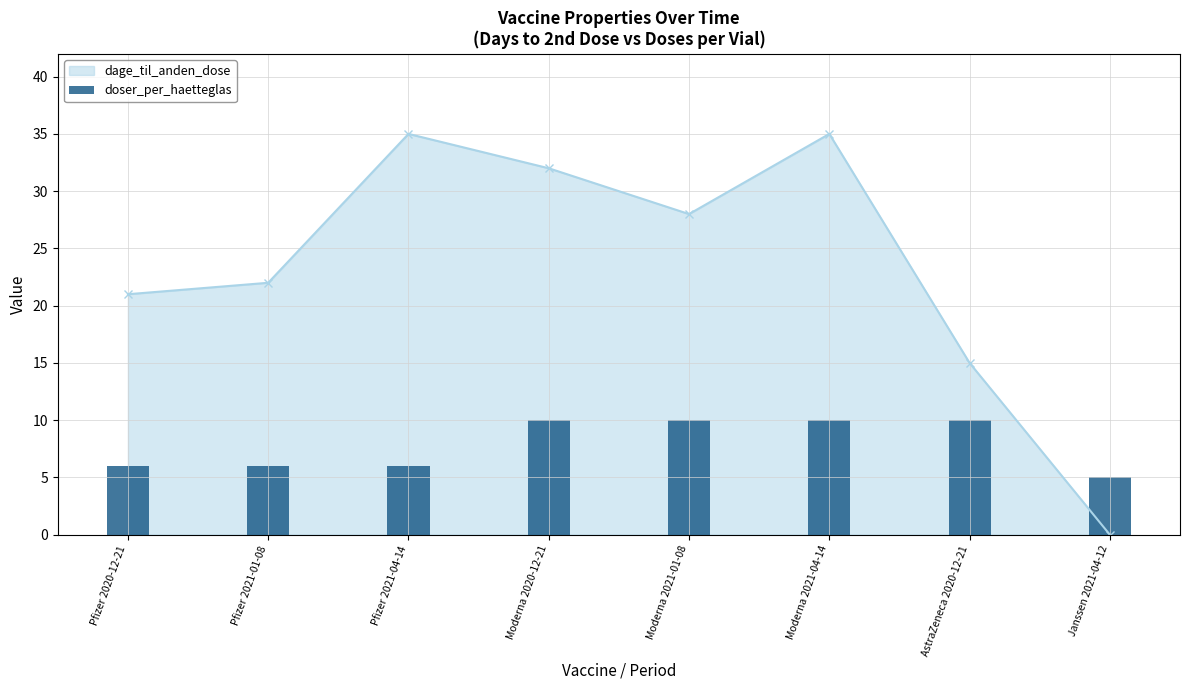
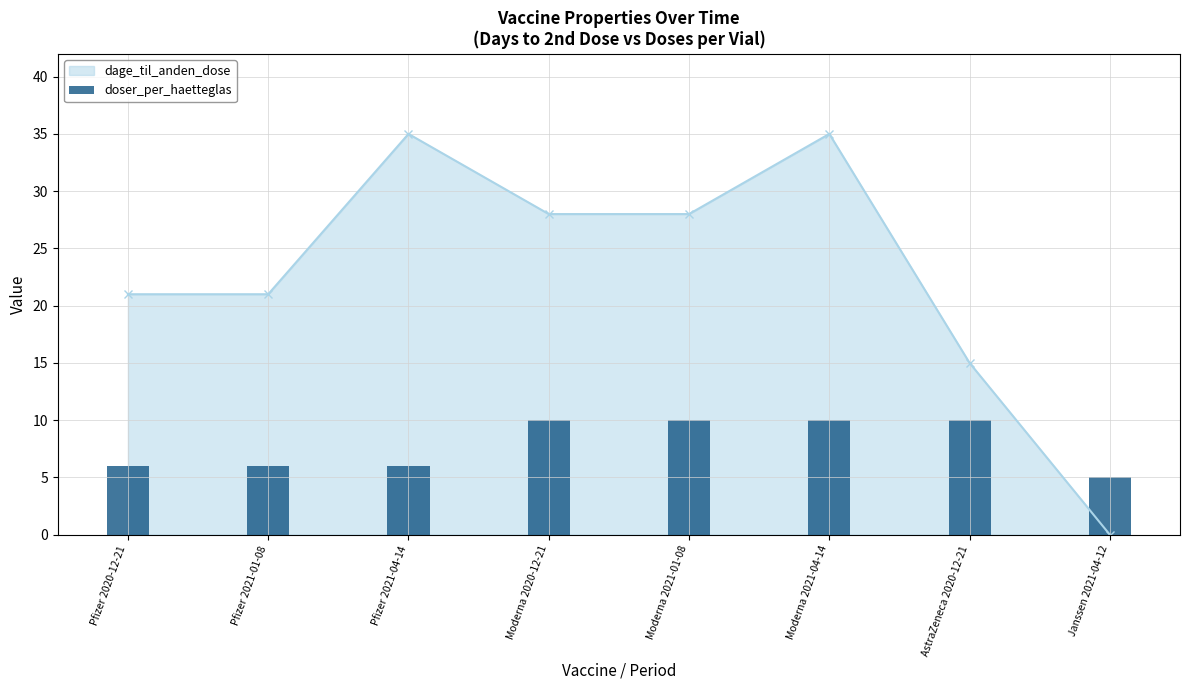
dage_til_anden_dose, Pfizer 2021-01-08: 22 -> 21
dage_til_anden_dose, Moderna 2020-12-21: 32 -> 28
